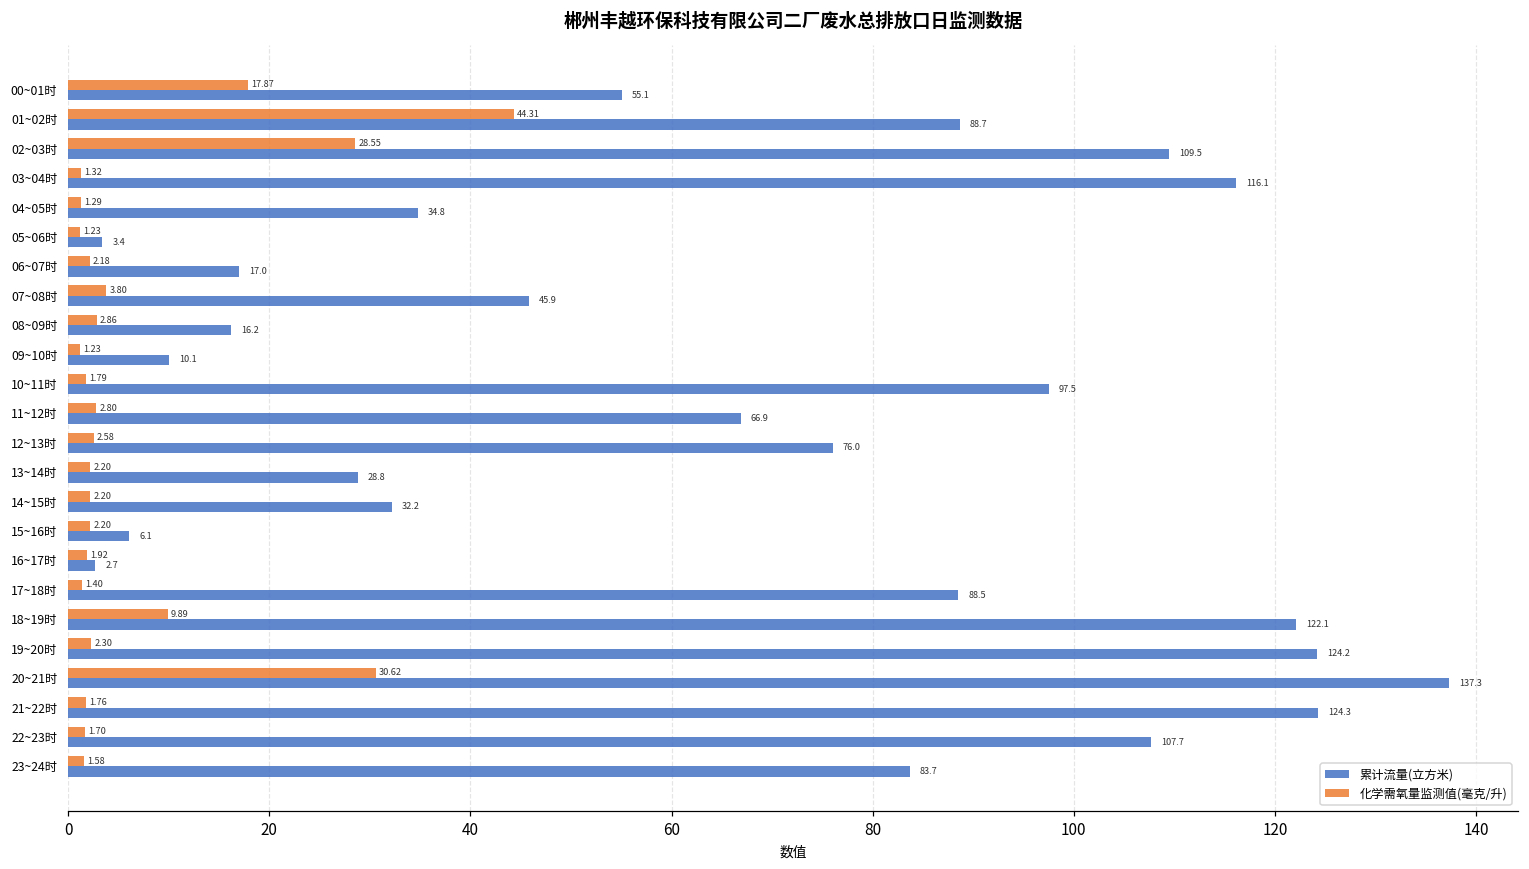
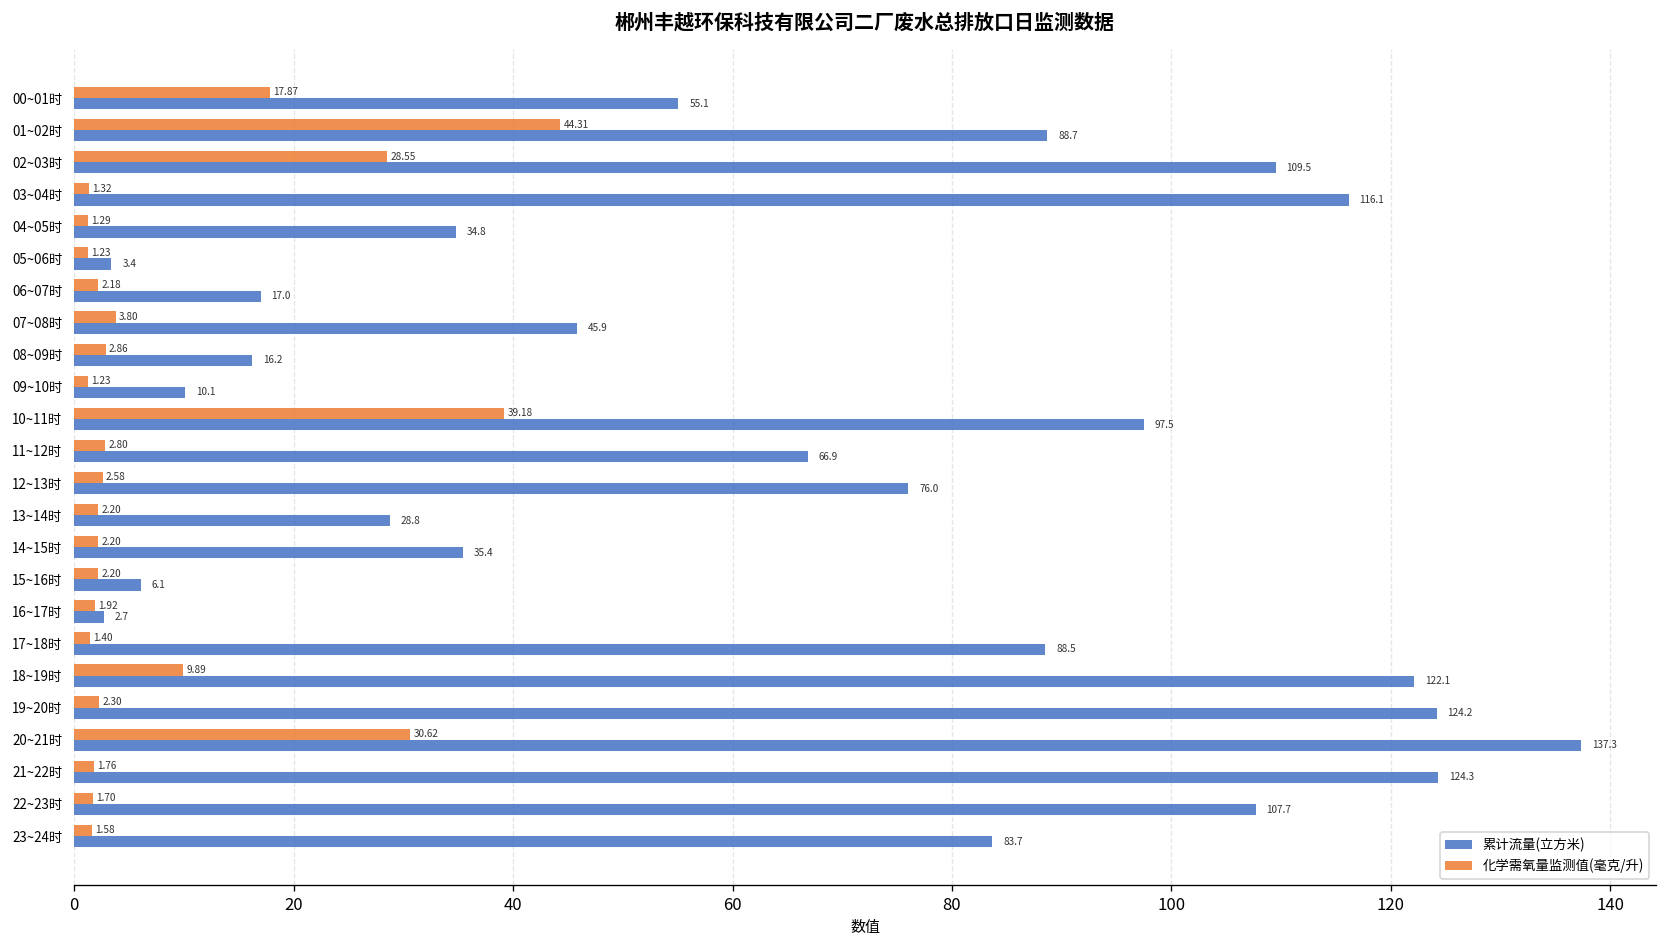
化学需氧量监测值(毫克/升), 10~11时: 1.79 -> 39.18
累计流量(立方米), 14~15时: 32.2 -> 35.4
